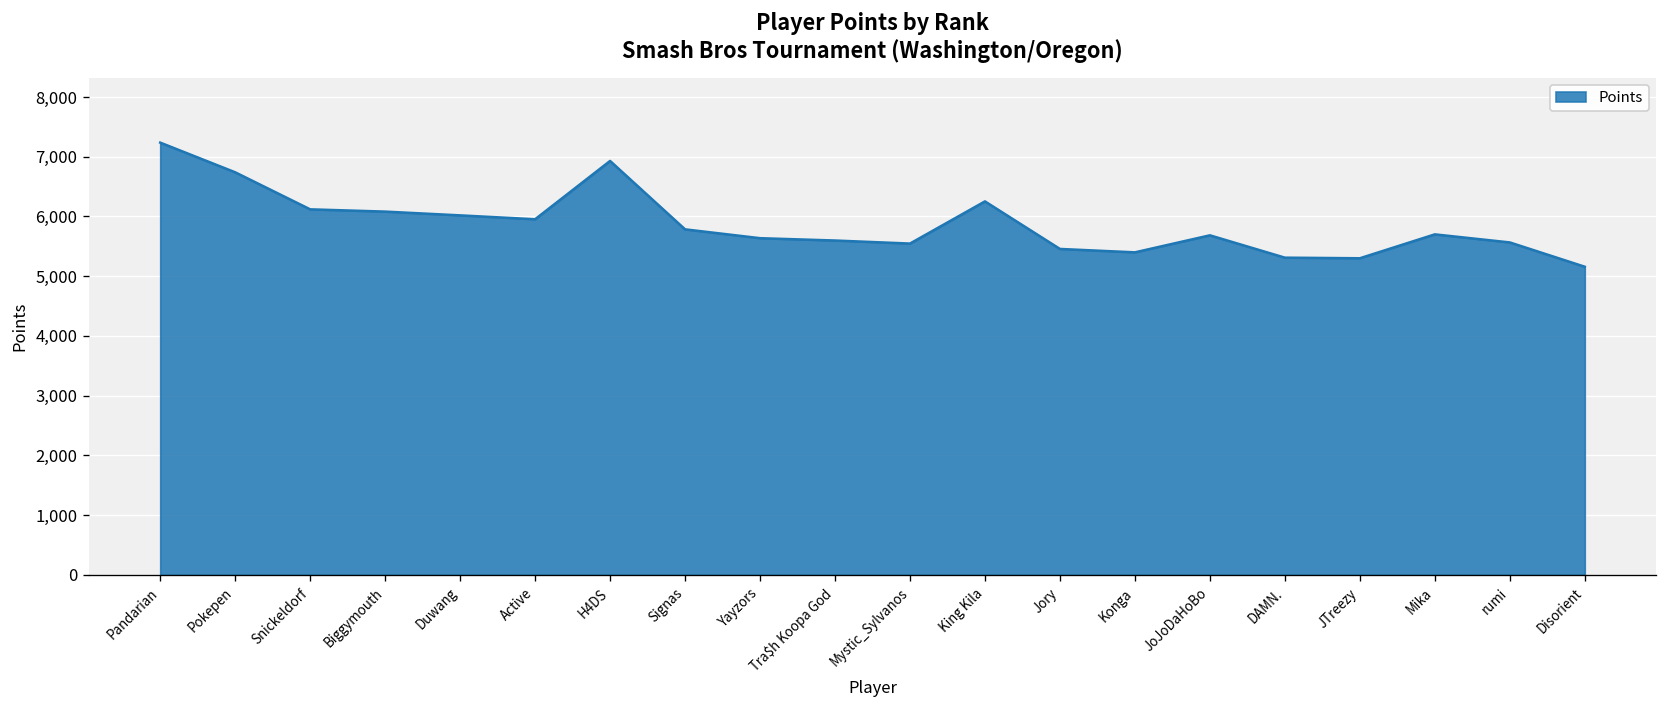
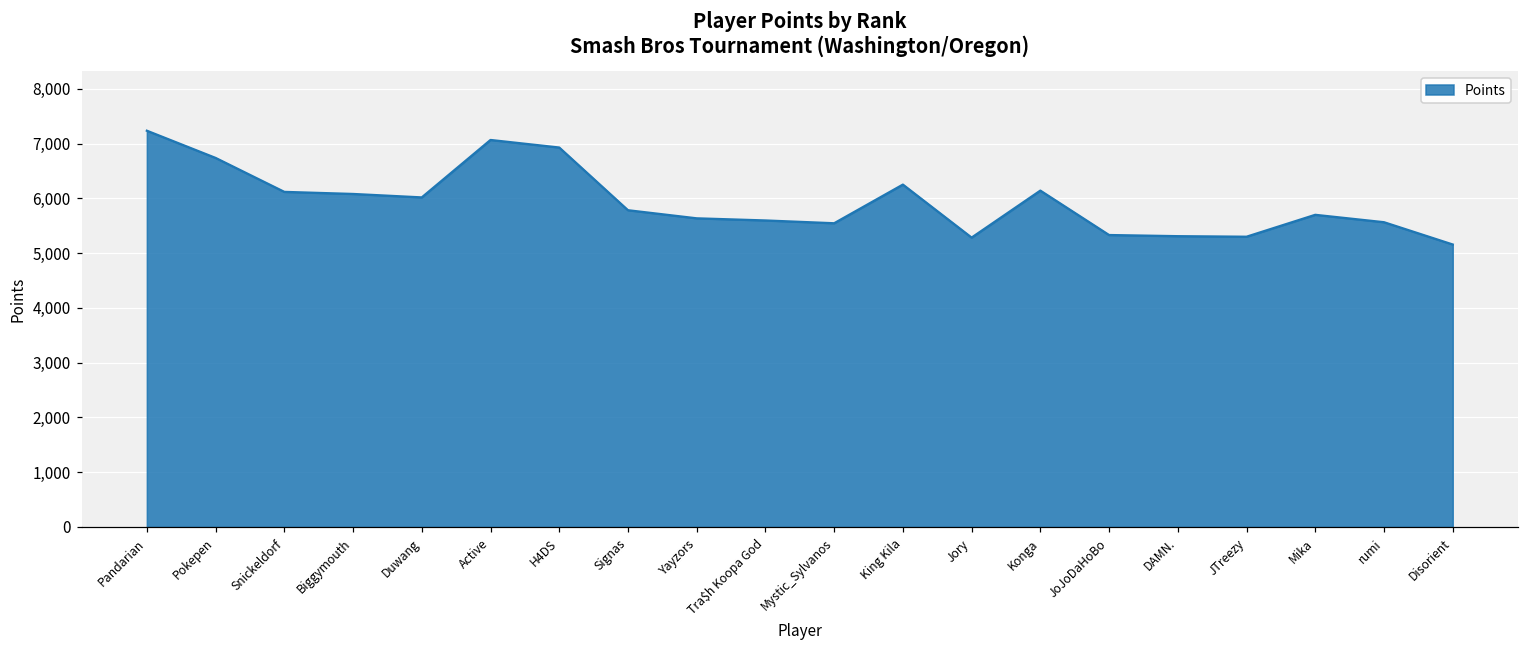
Active: 6,000 -> 7,100
Jory: 5,500 -> 5,300
Konga: 5,400 -> 6,100
JoJoDaHoBo: 5,700 -> 5,300
